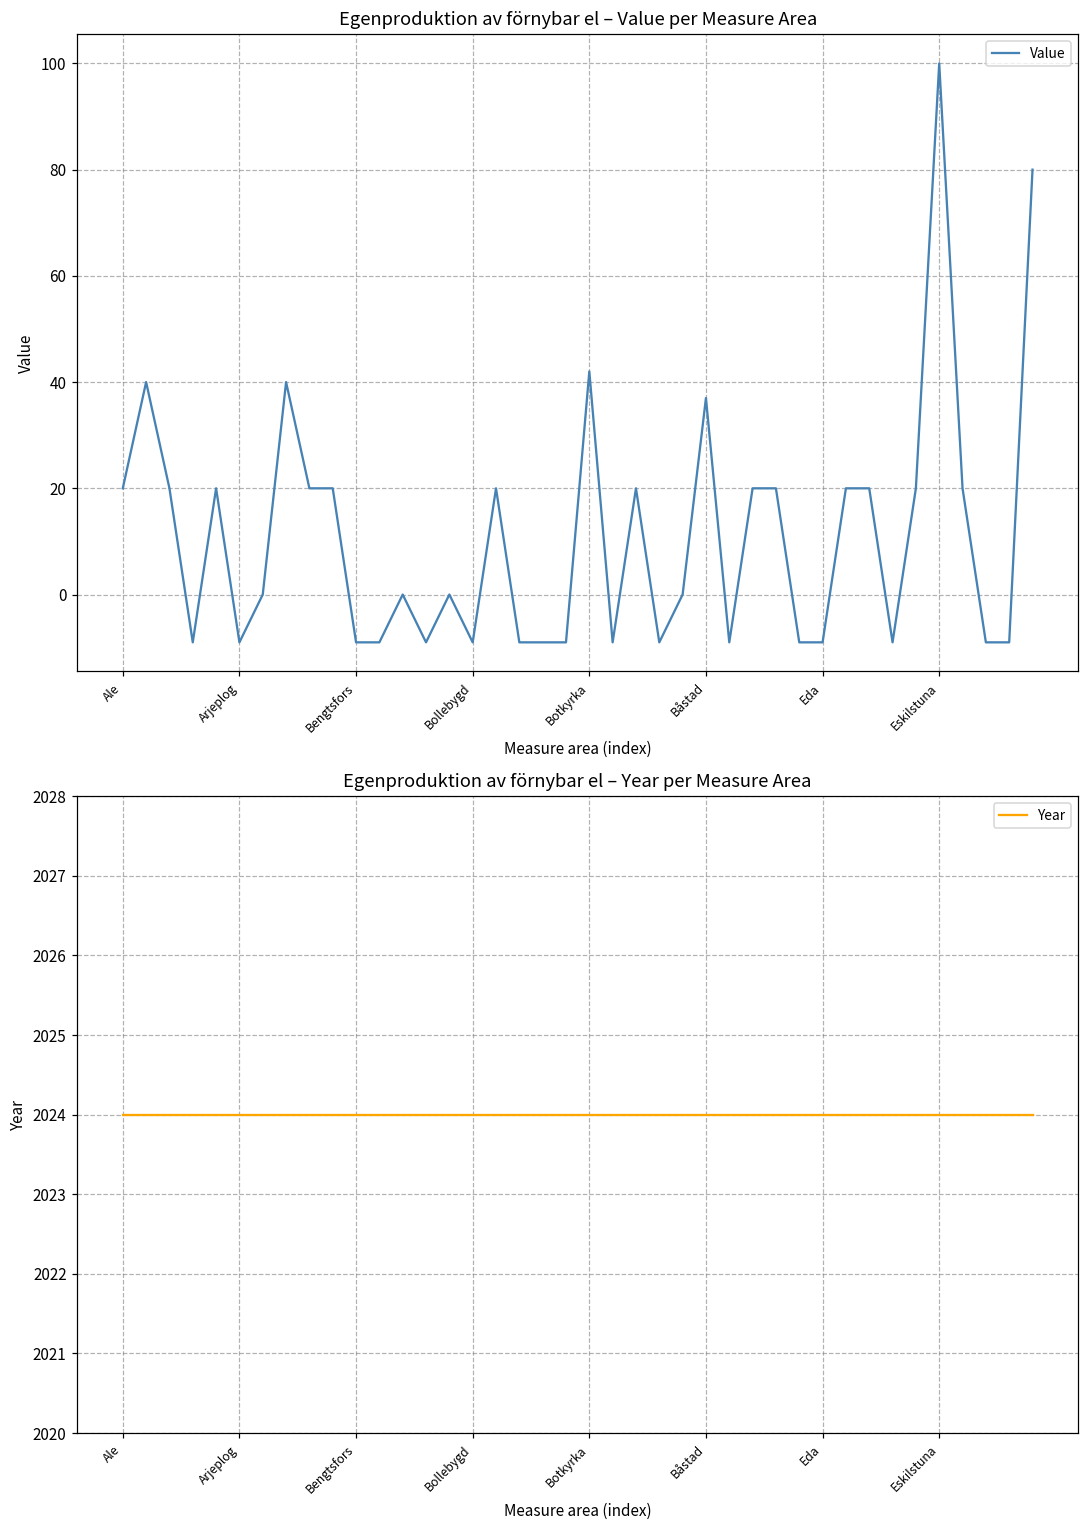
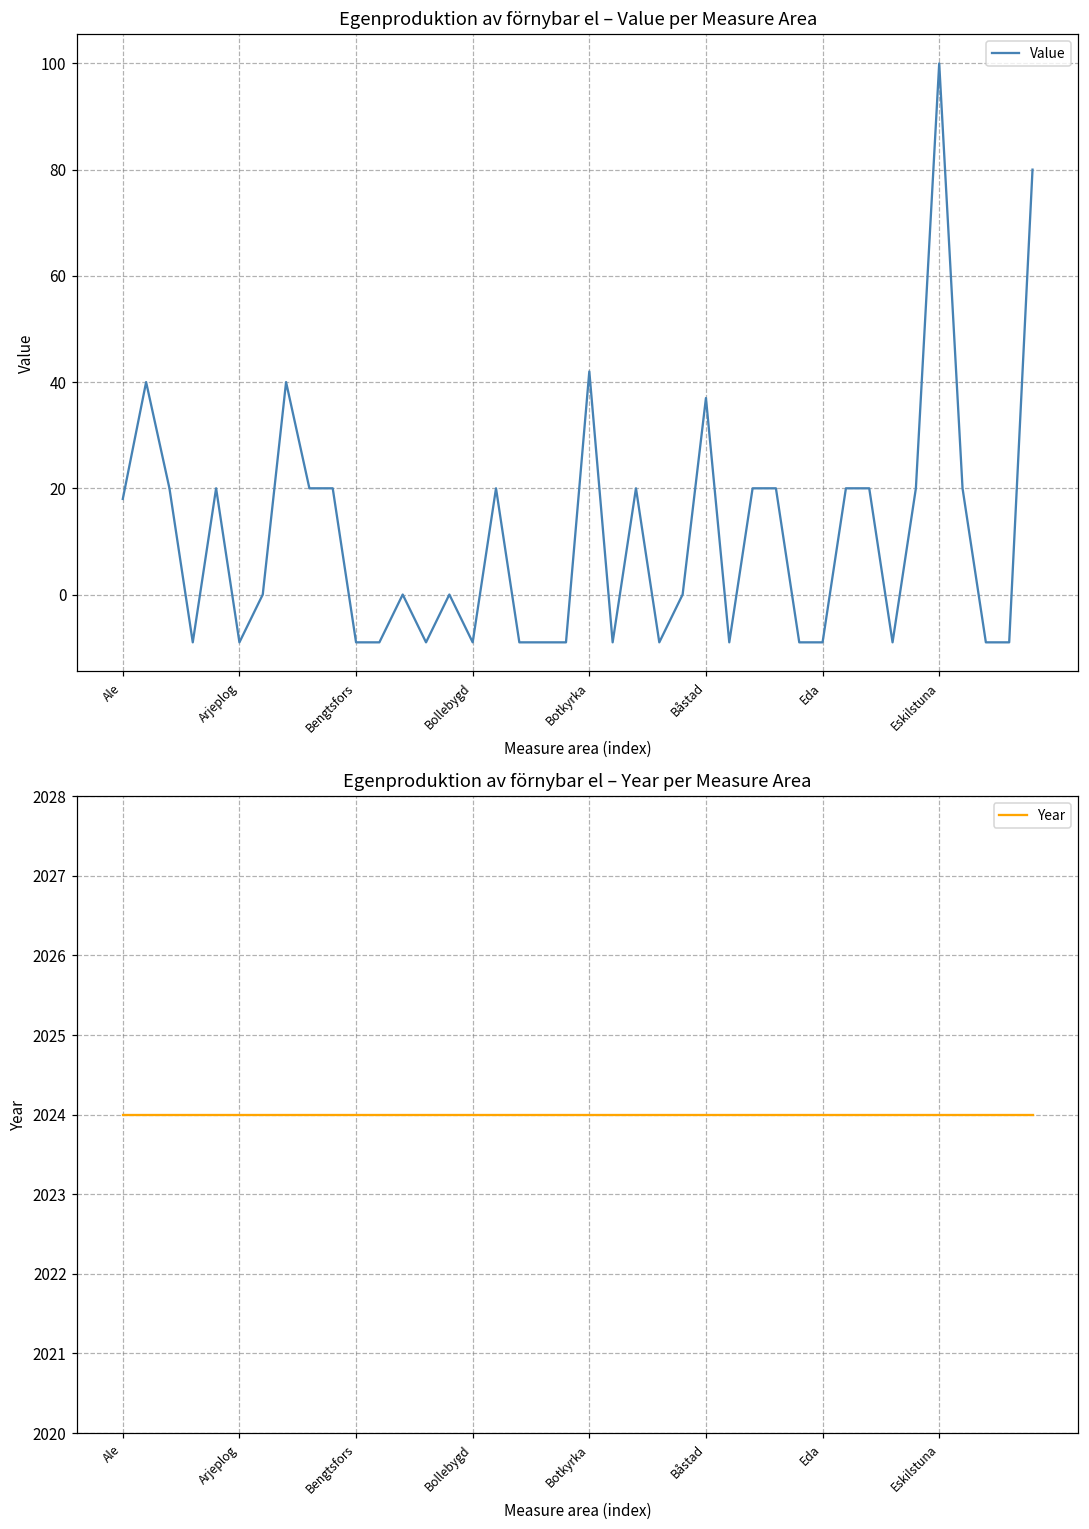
Egenproduktion av förnybar el – Value per Measure Area, Ale: 20 -> 18
